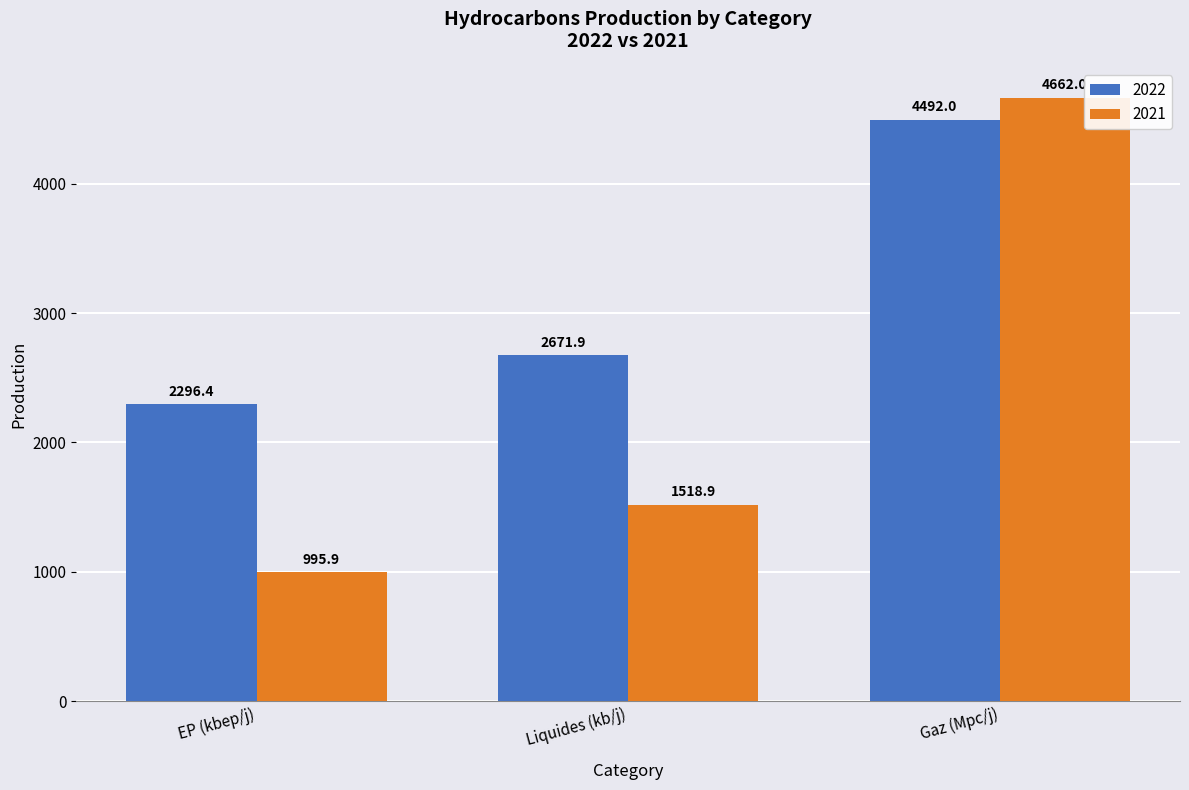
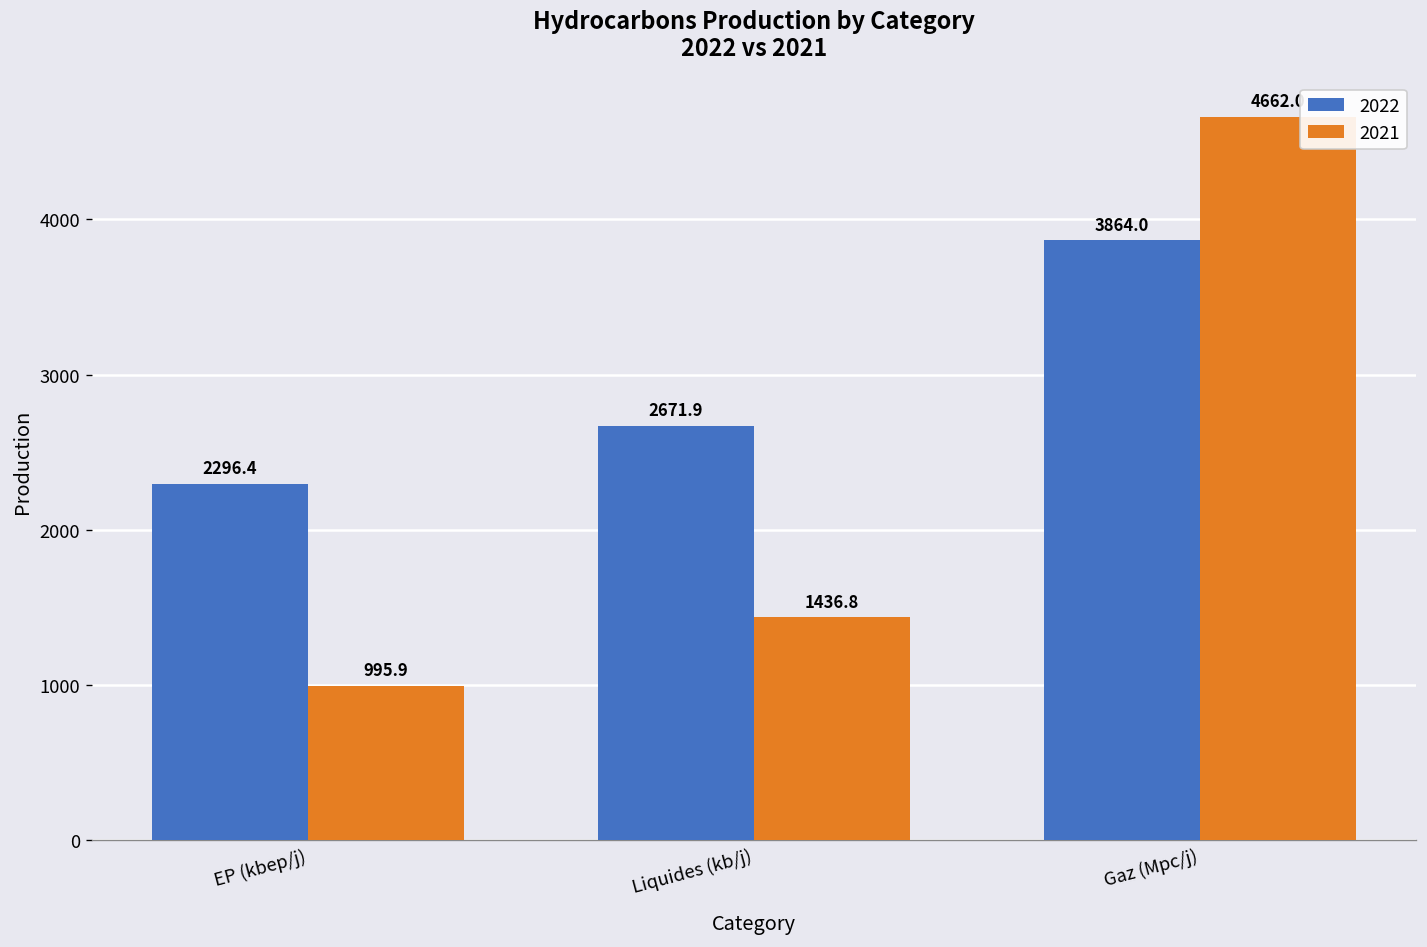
2021, Liquides (kb/j): 1518.9 -> 1436.8
2022, Gaz (Mpc/j): 4492.0 -> 3864.0
